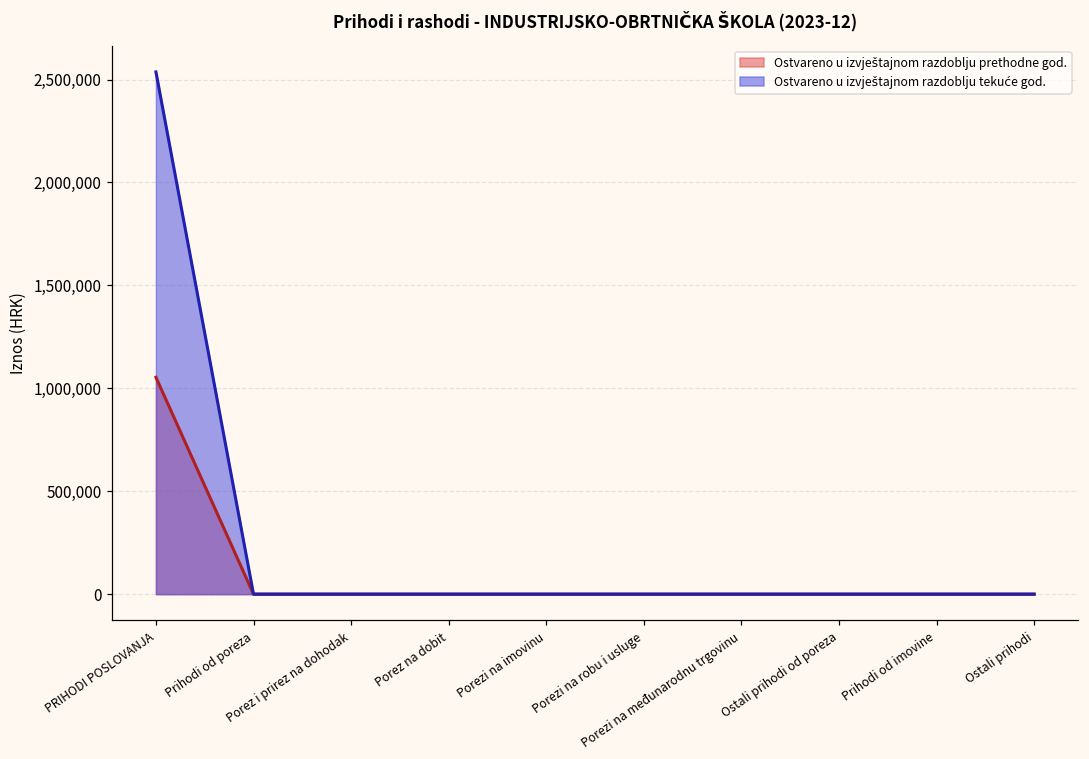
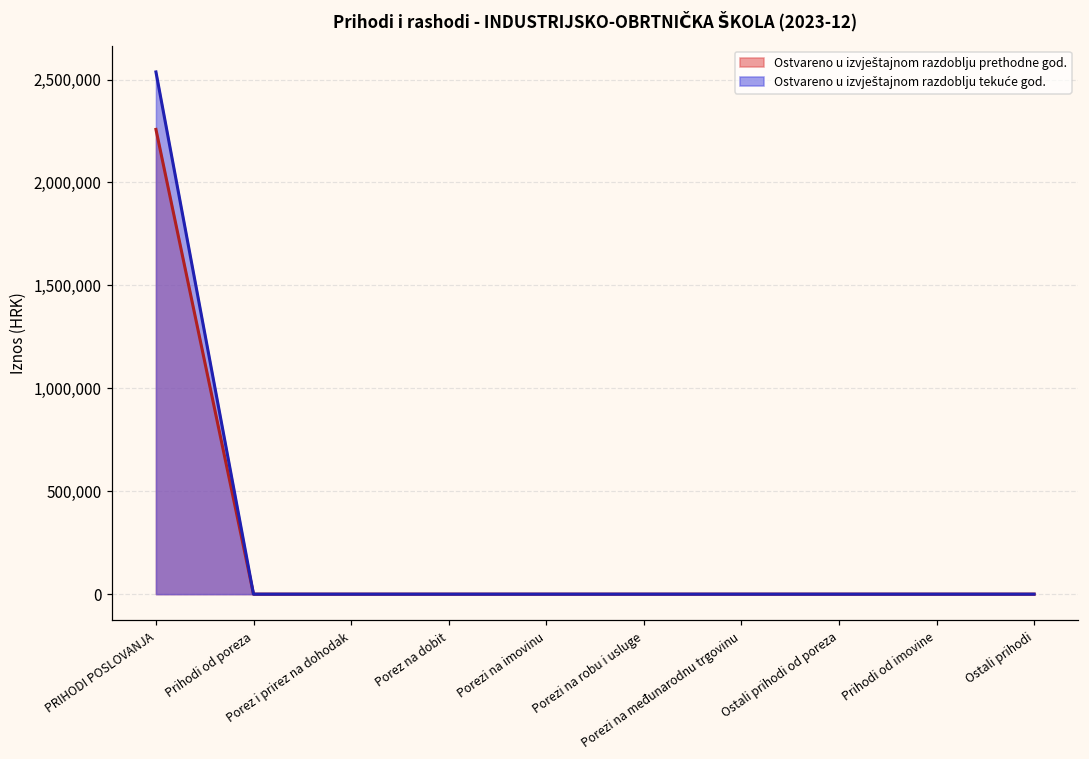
Ostvareno u izvještajnom razdoblju prethodne god., PRIHODI POSLOVANJA: 1,050,000 -> 2,260,000
